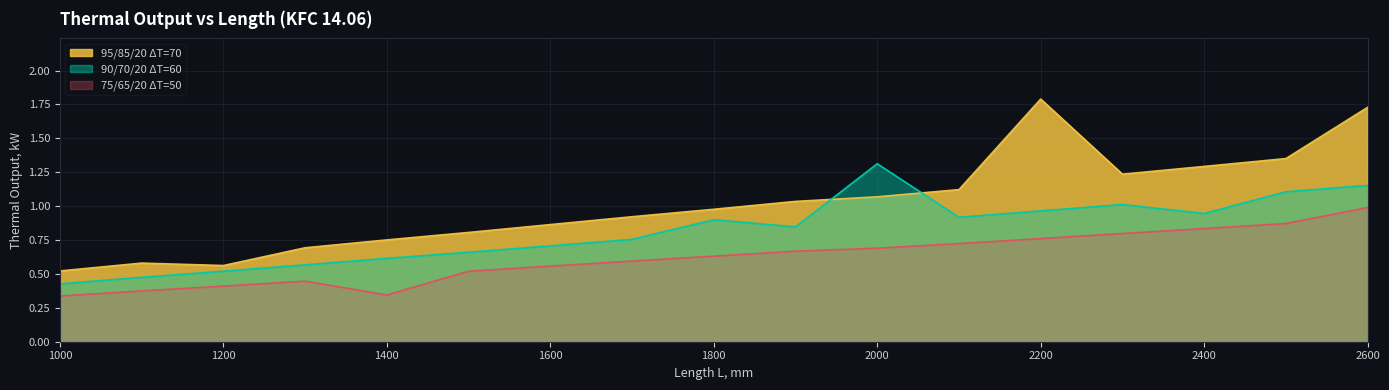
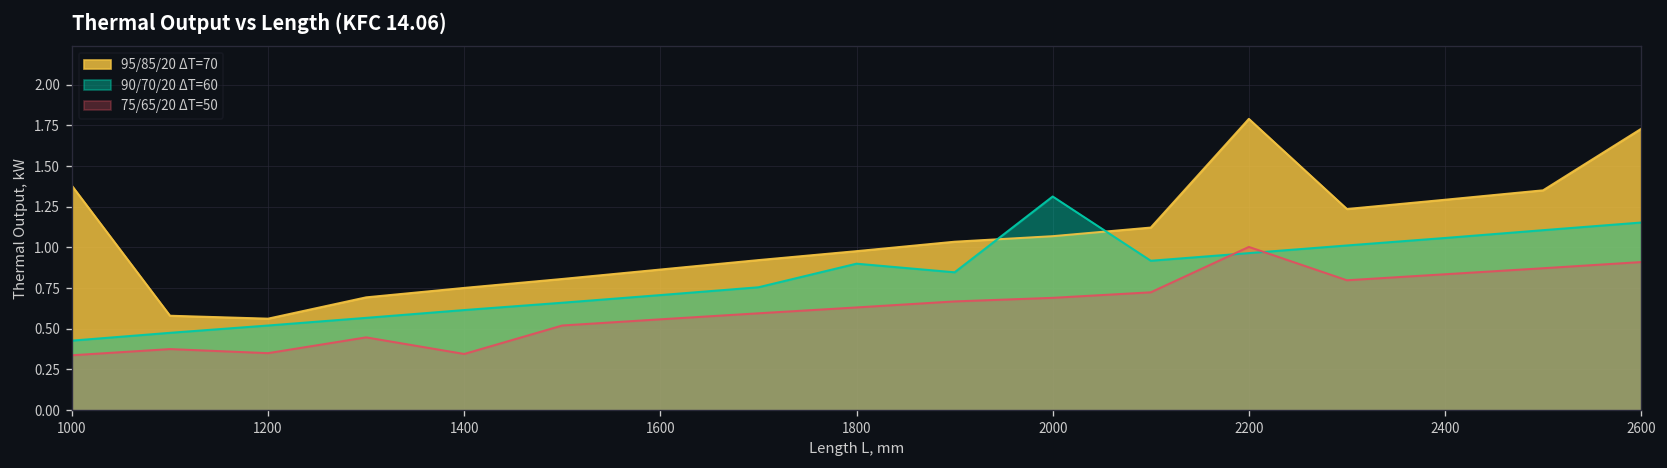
95/85/20 ΔT=70, 1000: 0.52 -> 1.38
75/65/20 ΔT=50, 1200: 0.41 -> 0.35
75/65/20 ΔT=50, 2200: 0.76 -> 1.00
90/70/20 ΔT=60, 2400: 0.95 -> 1.06
75/65/20 ΔT=50, 2600: 0.99 -> 0.91
